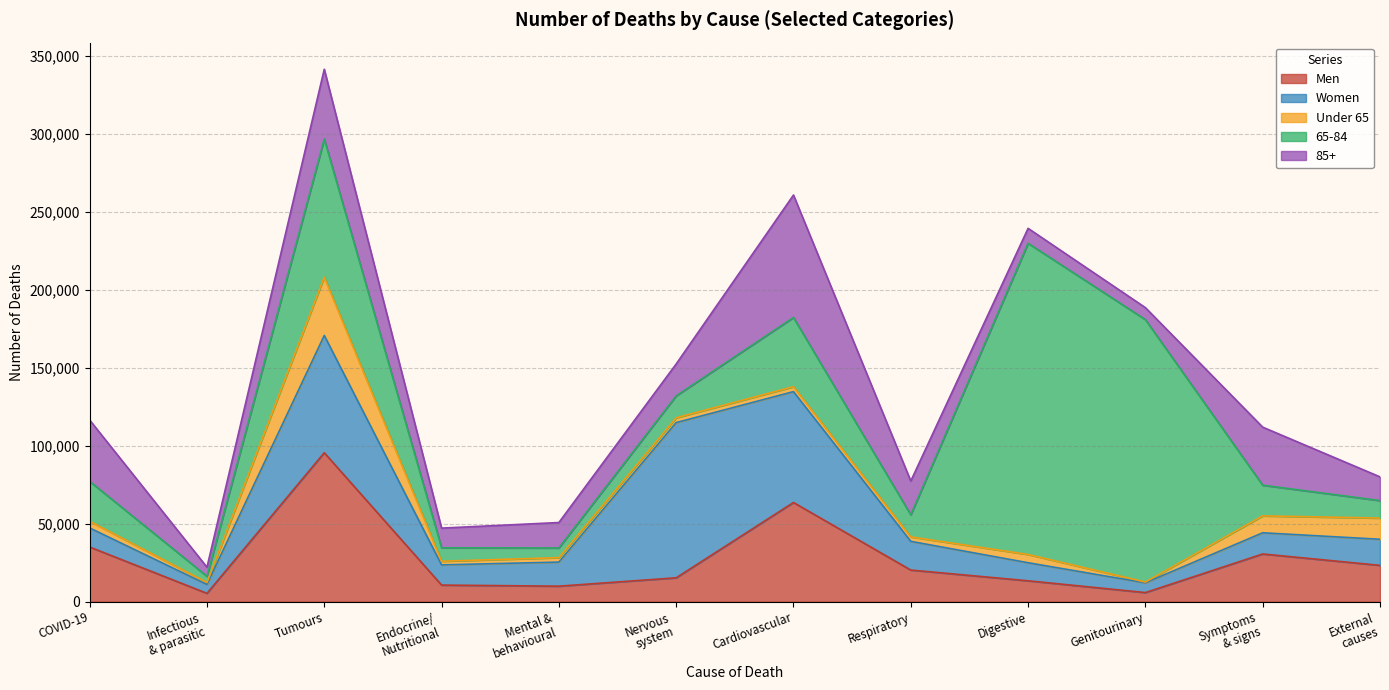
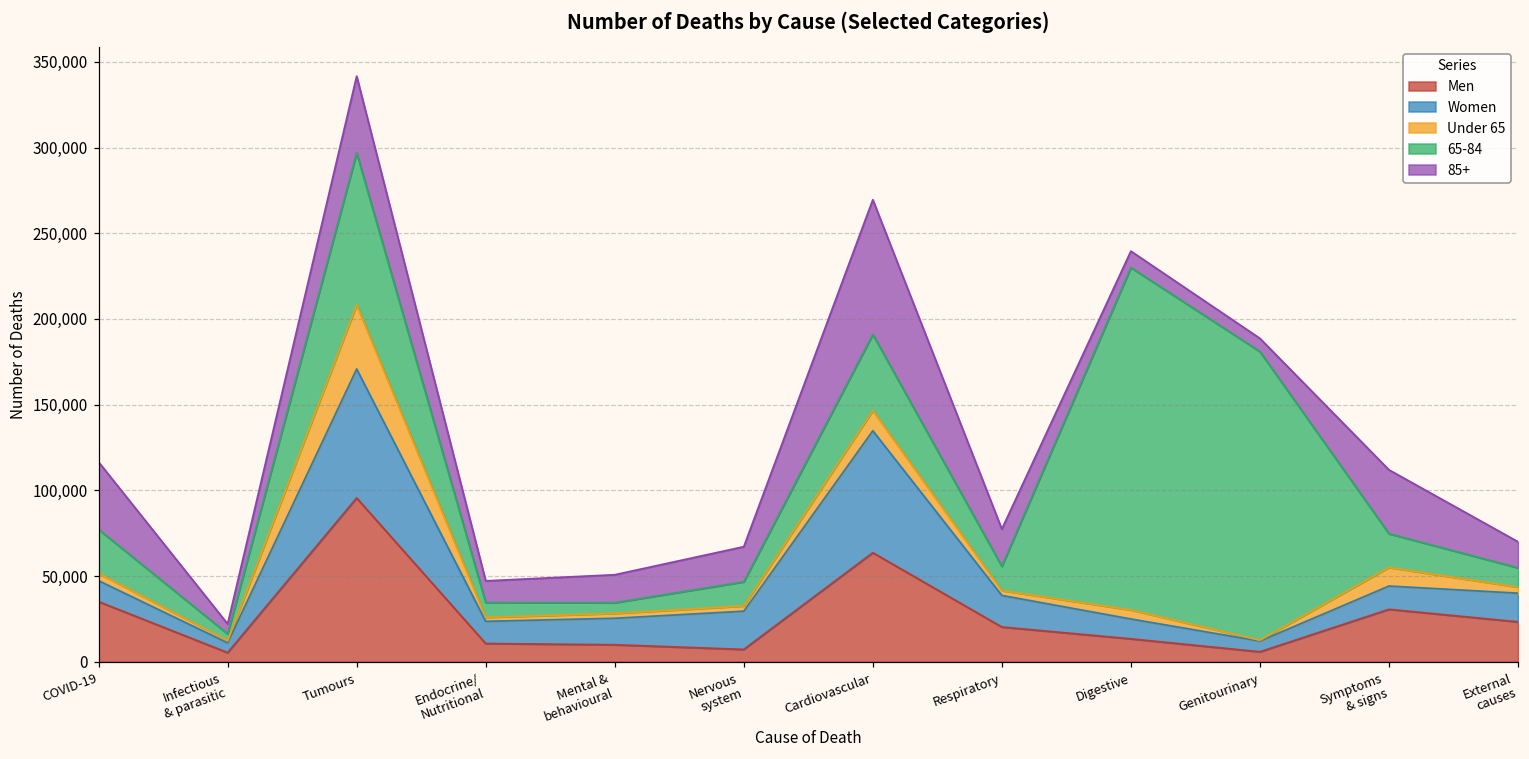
Men, Nervous system: 15,000 -> 7,000
Women, Nervous system: 100,000 -> 22,000
Under 65, Cardiovascular: 3,000 -> 12,000
Under 65, External causes: 14,000 -> 4,000
